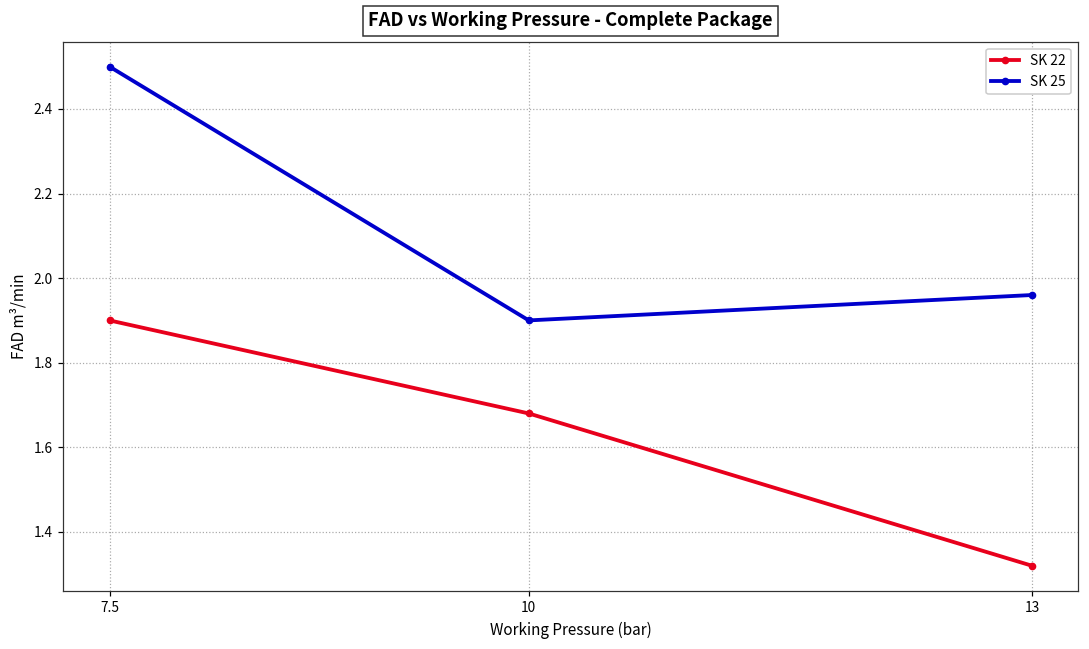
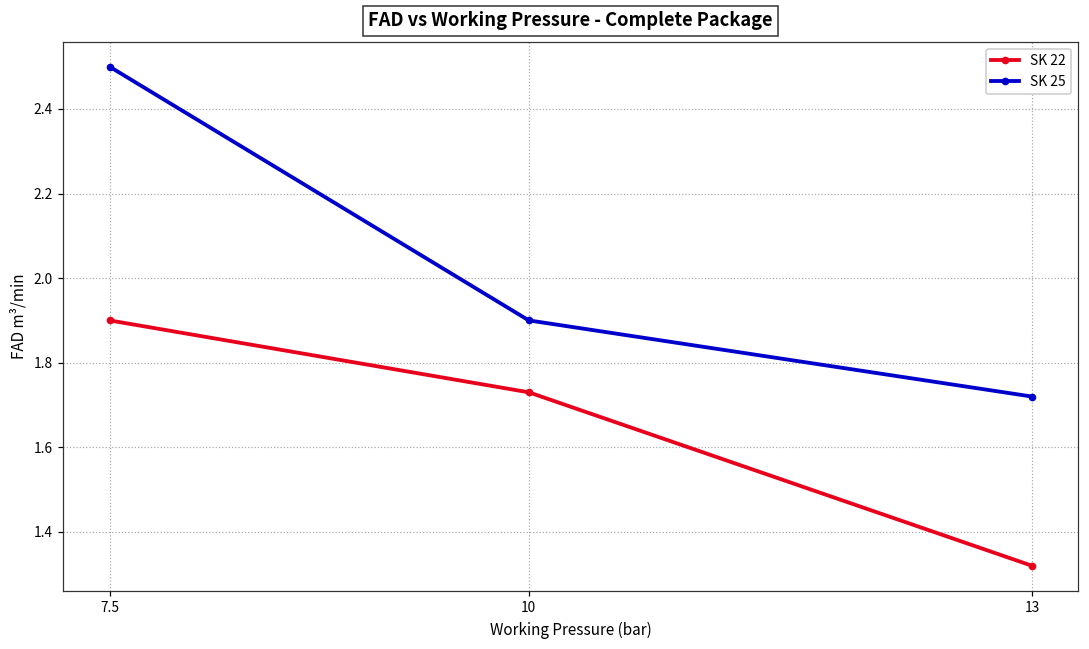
SK 22, 10: 1.68 -> 1.73
SK 25, 13: 1.96 -> 1.72
